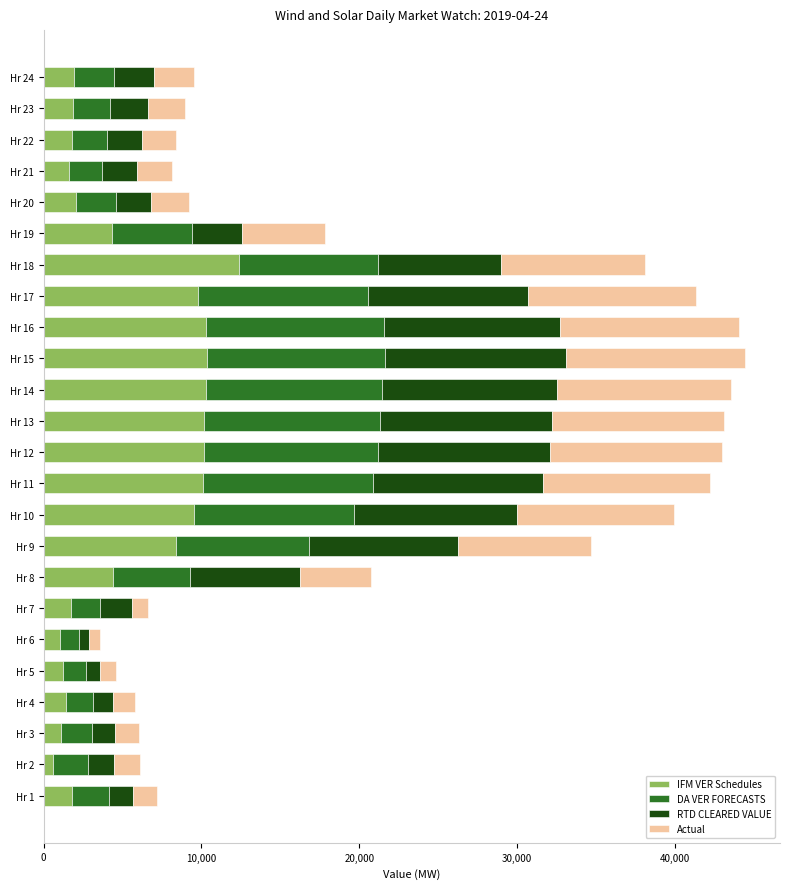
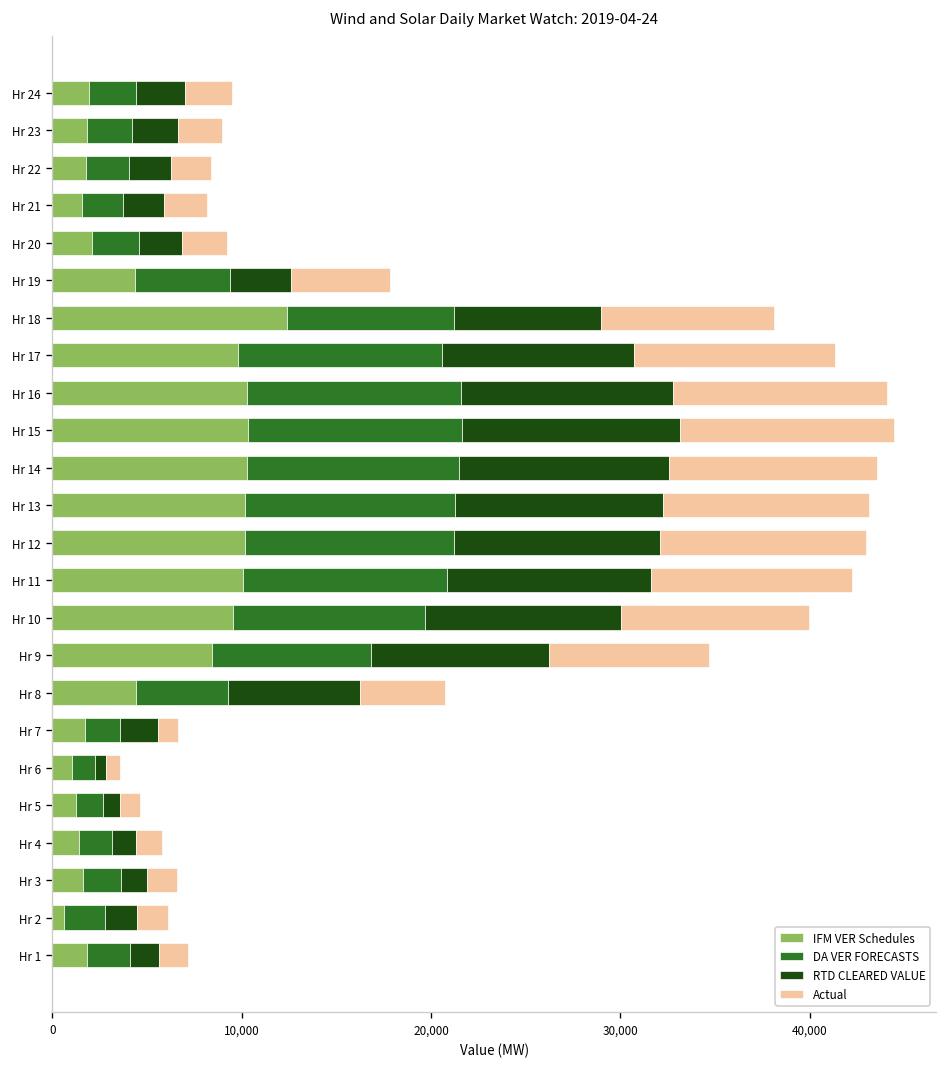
IFM VER Schedules, Hr 3: 1,100 -> 1,600
